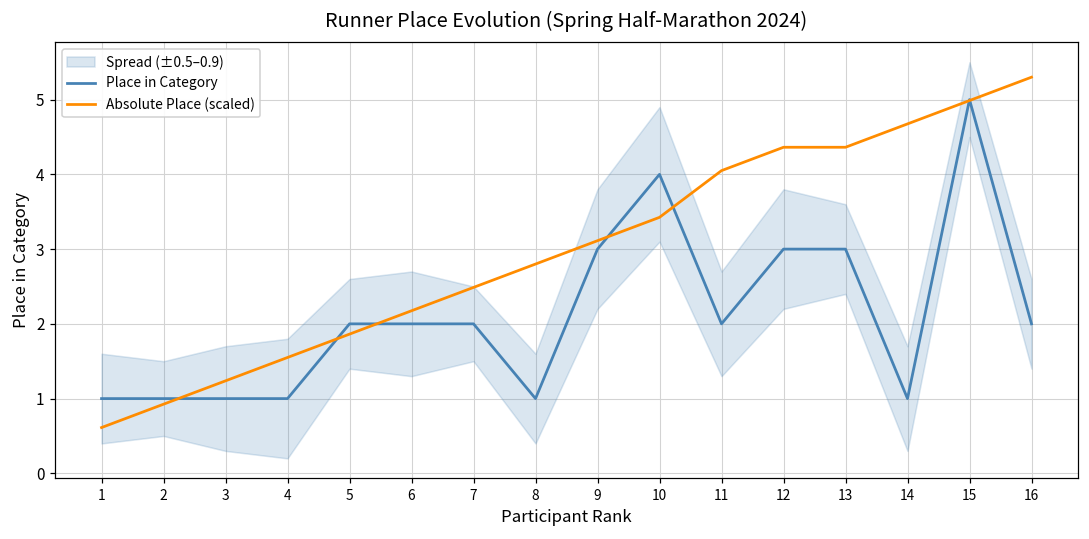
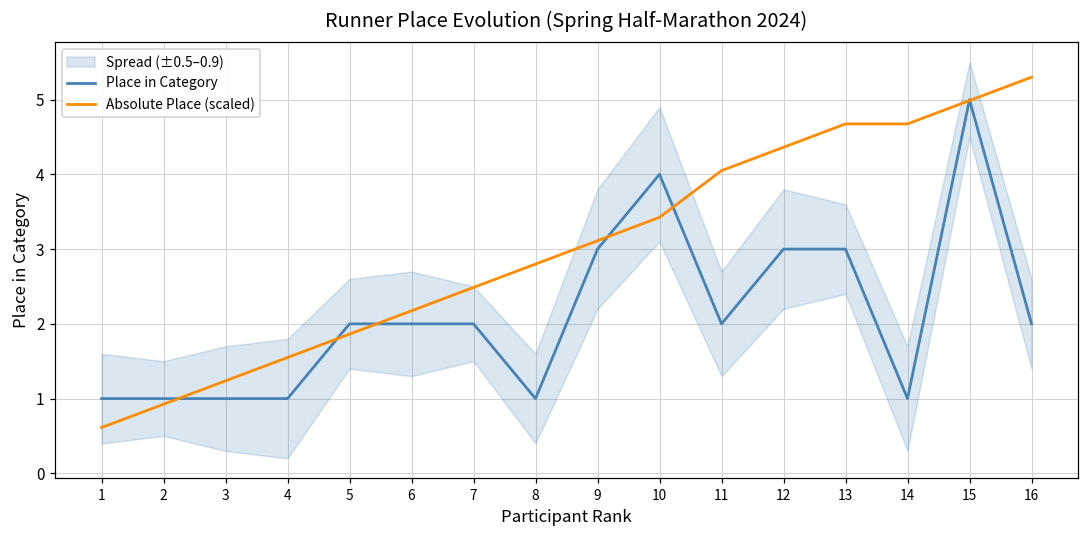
Absolute Place (scaled), 13: 4.4 -> 4.7
